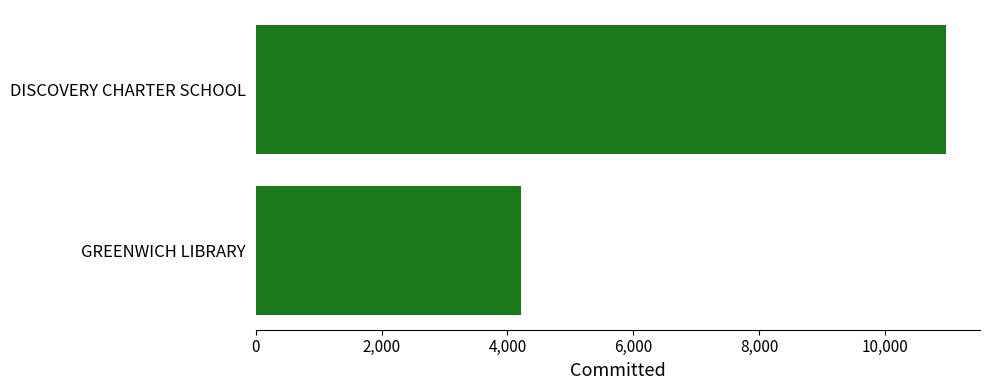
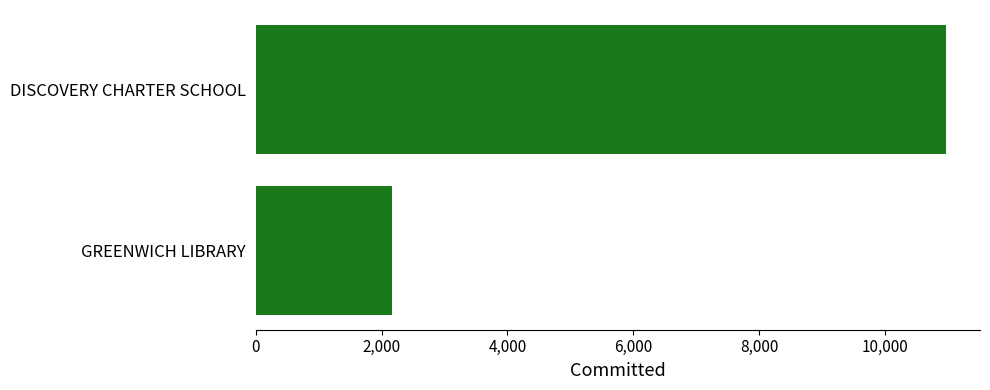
GREENWICH LIBRARY: 4,200 -> 2,200
